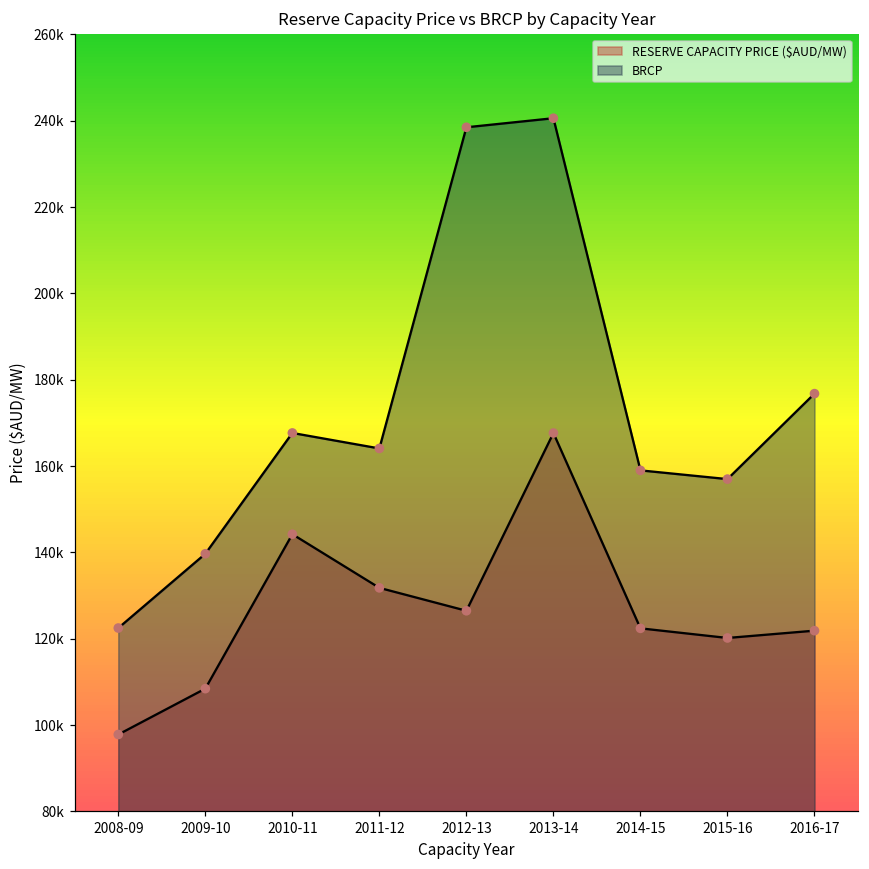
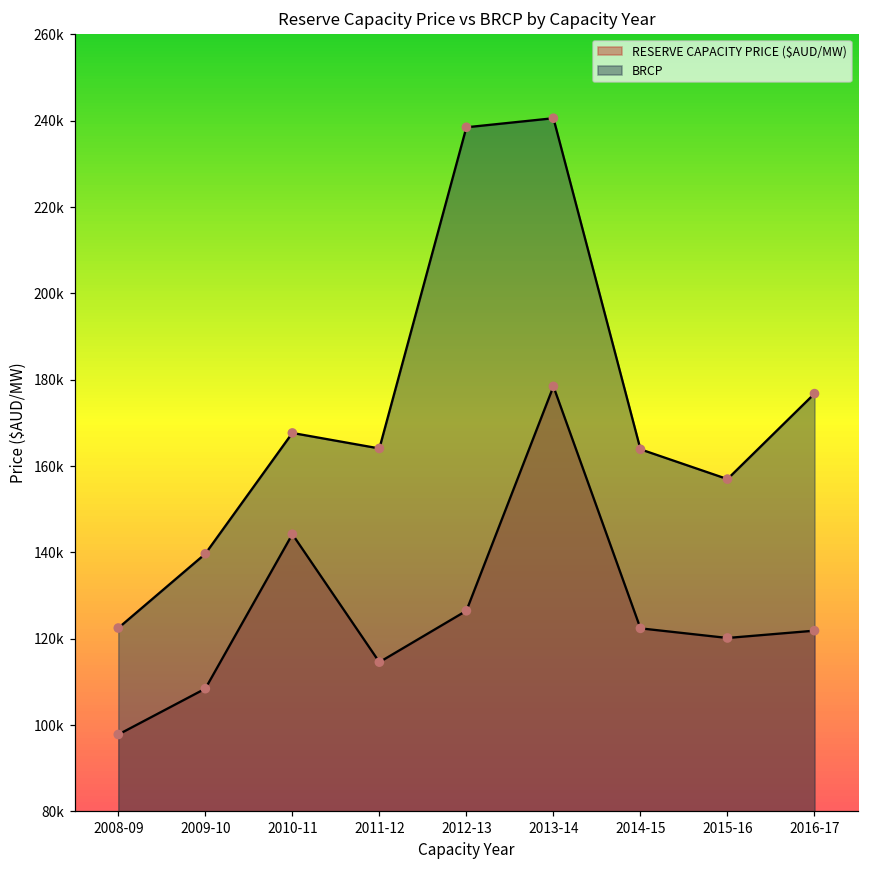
RESERVE CAPACITY PRICE ($AUD/MW), 2011-12: 132000 -> 115000
RESERVE CAPACITY PRICE ($AUD/MW), 2013-14: 168000 -> 178000
BRCP, 2014-15: 159000 -> 164000
